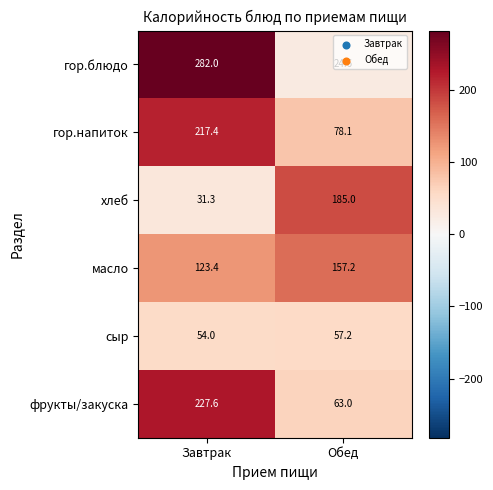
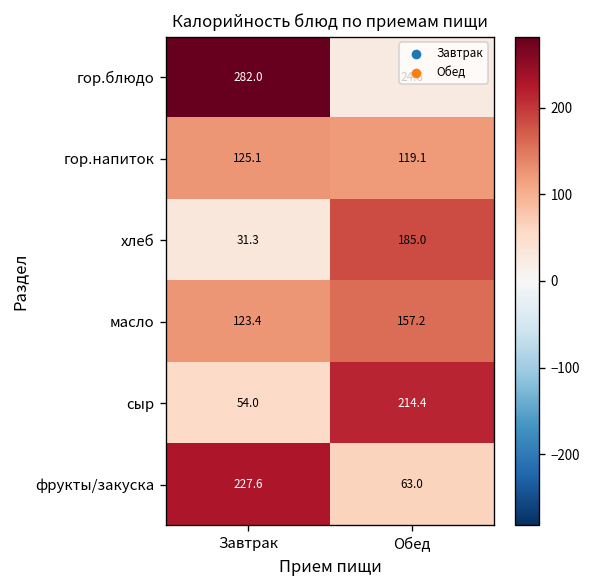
гор.напиток, Завтрак: 217.4 -> 125.1
гор.напиток, Обед: 78.1 -> 119.1
сыр, Обед: 57.2 -> 214.4
